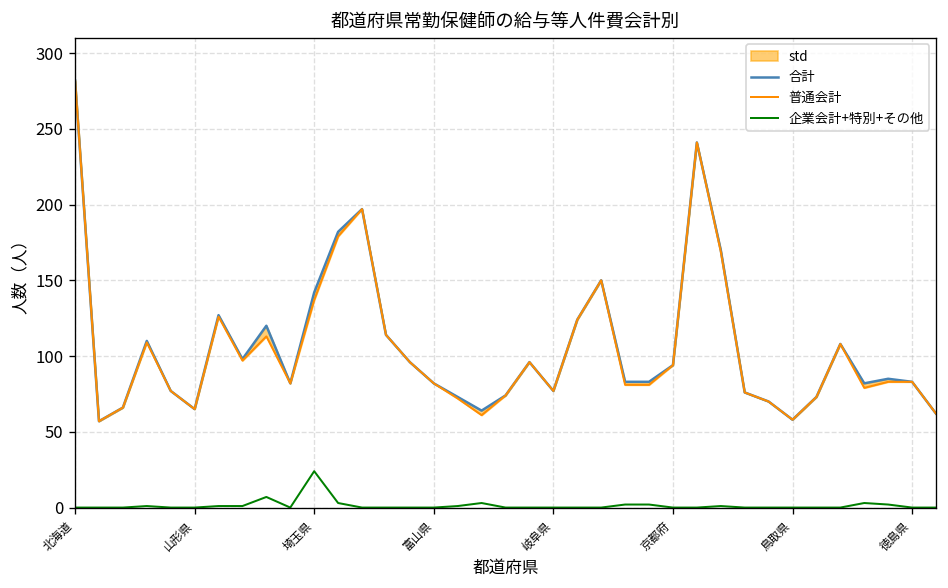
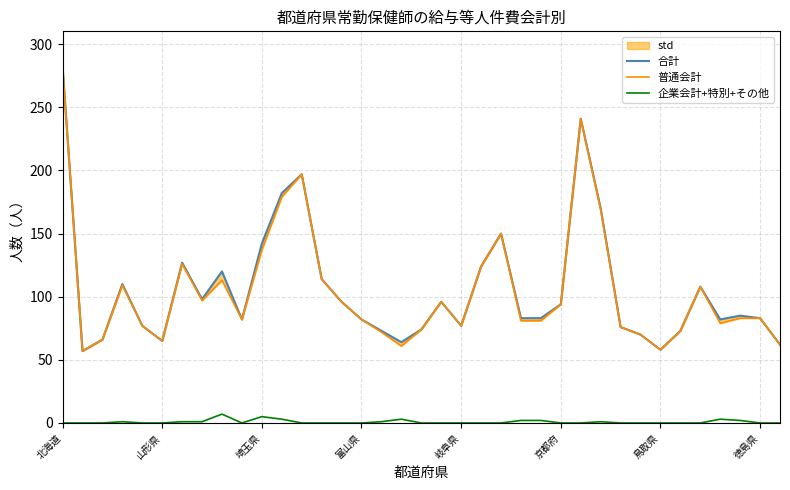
企業会計+特別+その他, 埼玉県: 24 -> 5
